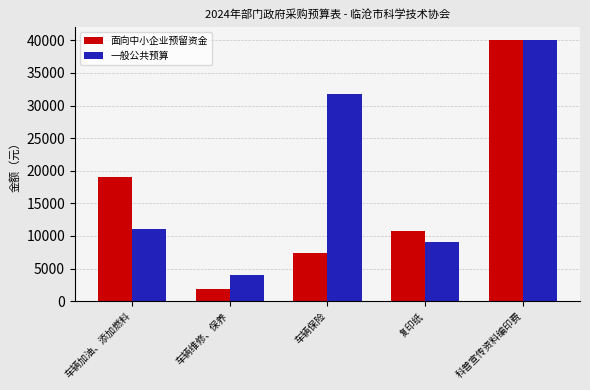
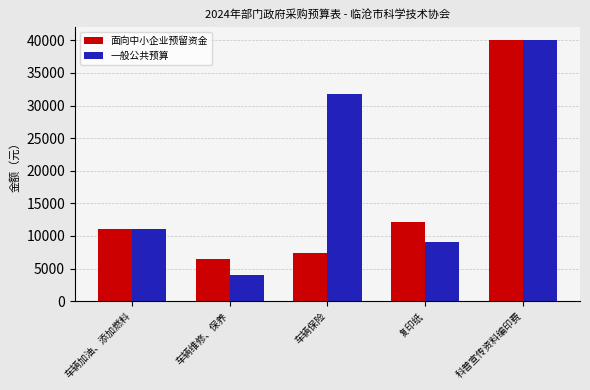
面向中小企业预留资金, 车辆加油、添加燃料: 19000 -> 11000
面向中小企业预留资金, 车辆维修、保养: 2000 -> 6000
面向中小企业预留资金, 复印纸: 11000 -> 12000
